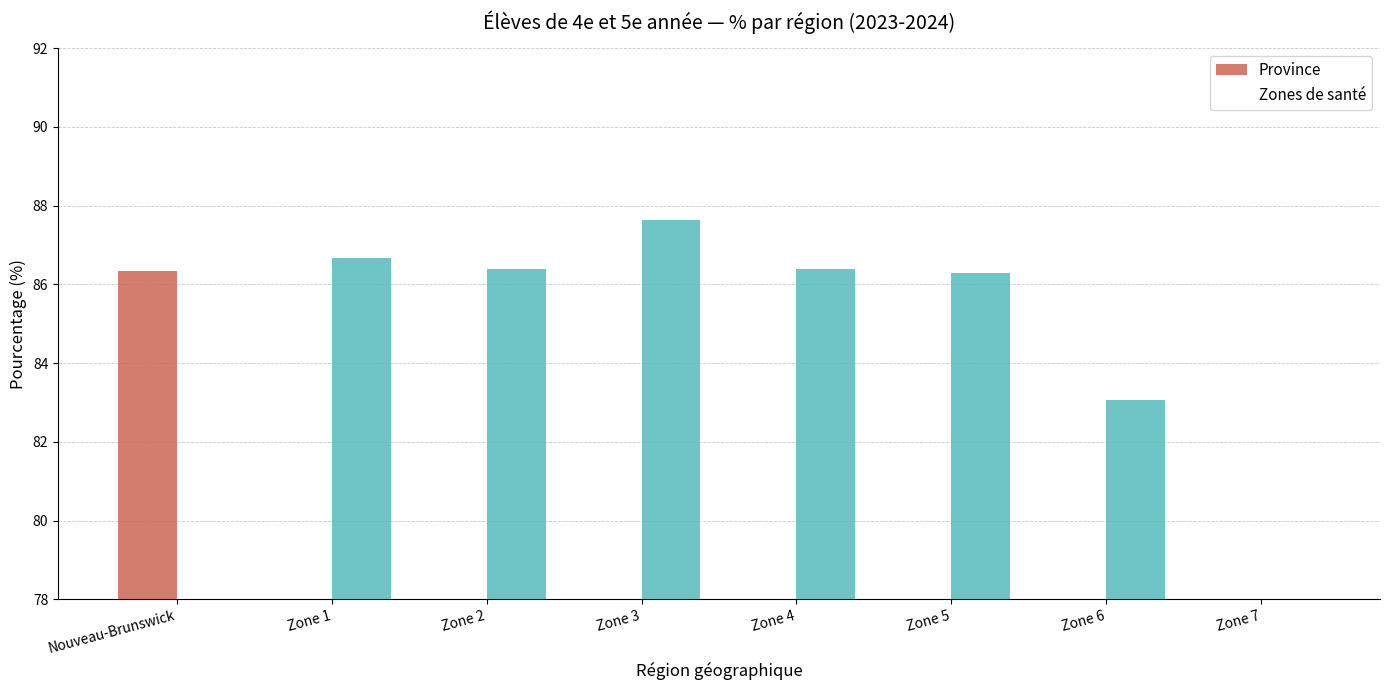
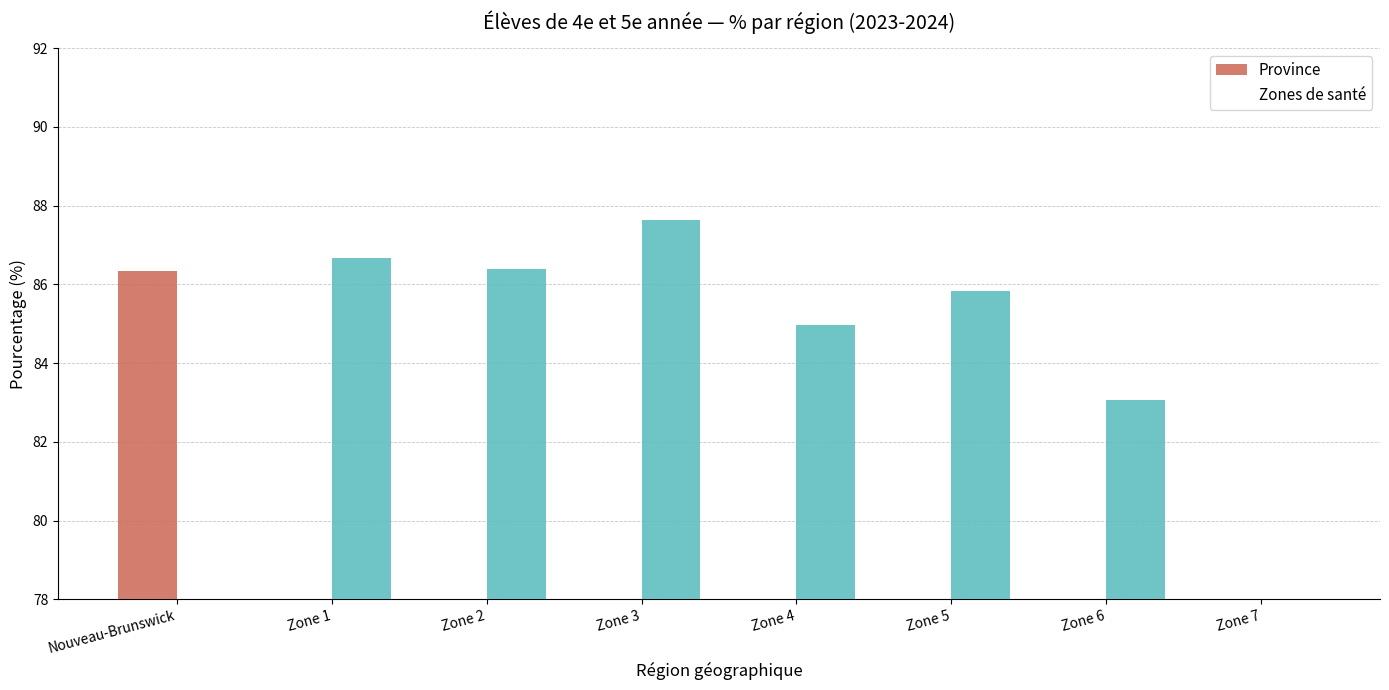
Zones de santé, Zone 4: 86.4 -> 85.0
Zones de santé, Zone 5: 86.3 -> 85.8
